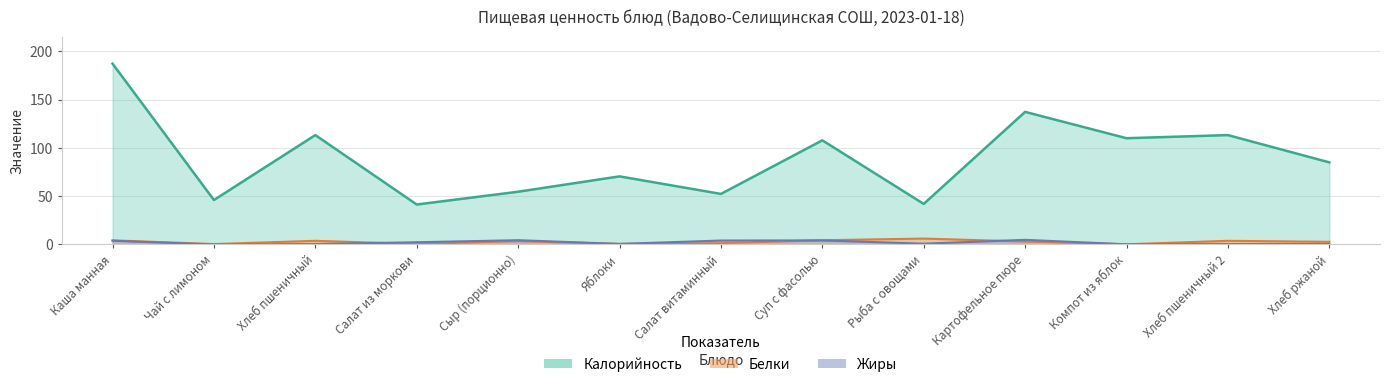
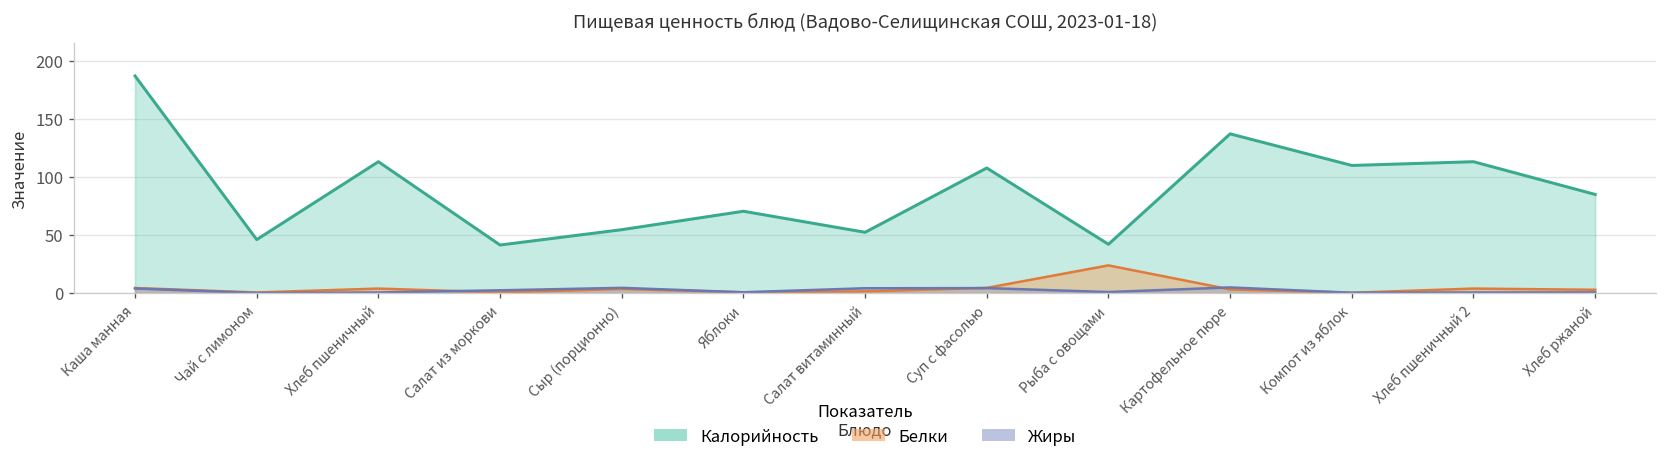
Белки, Рыба с овощами: 10 -> 20
